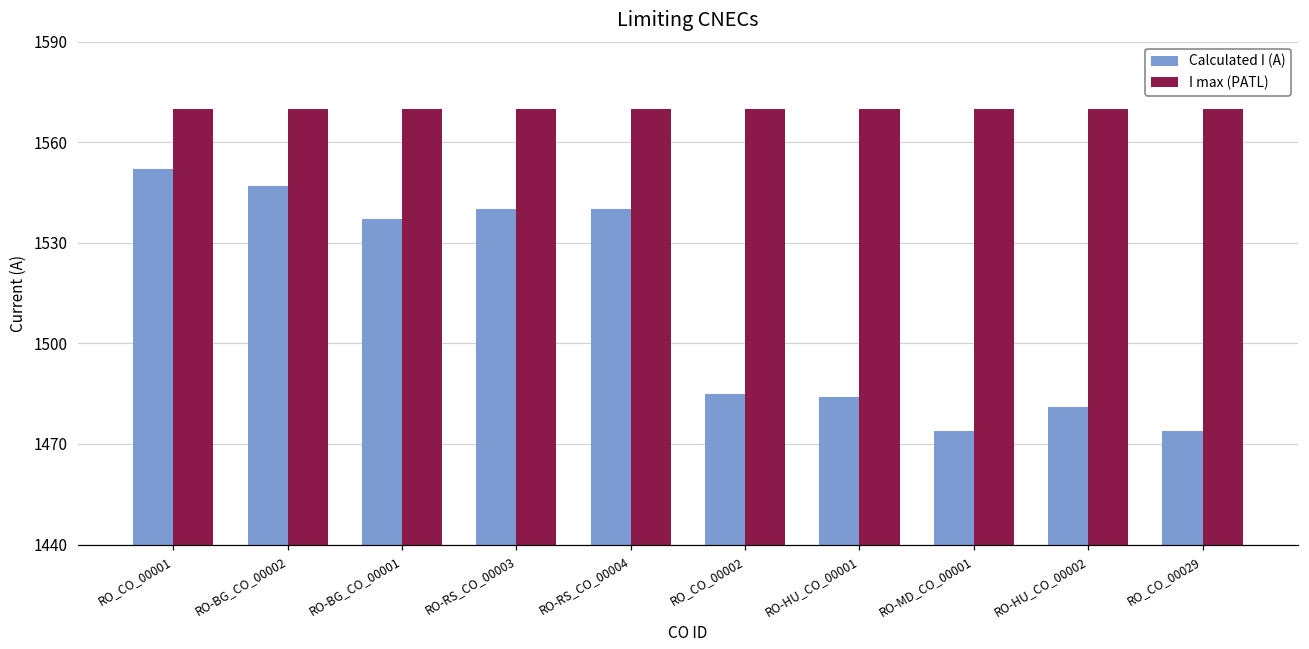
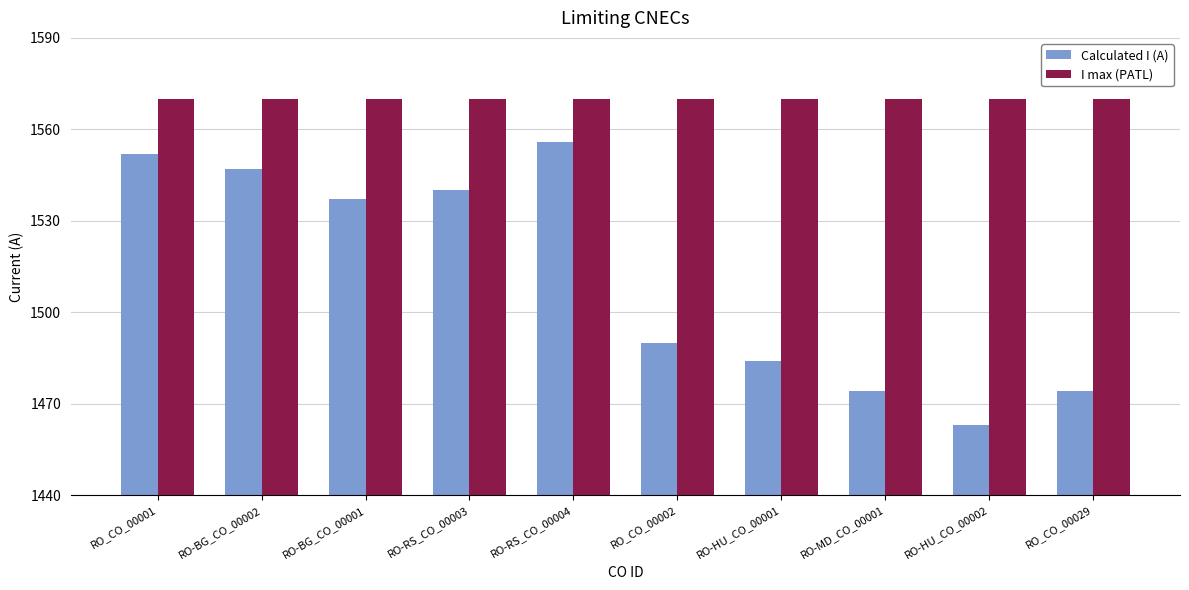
Calculated I (A), RO-RS_CO_00004: 1540 -> 1556
Calculated I (A), RO_CO_00002: 1485 -> 1490
Calculated I (A), RO-HU_CO_00002: 1481 -> 1463
